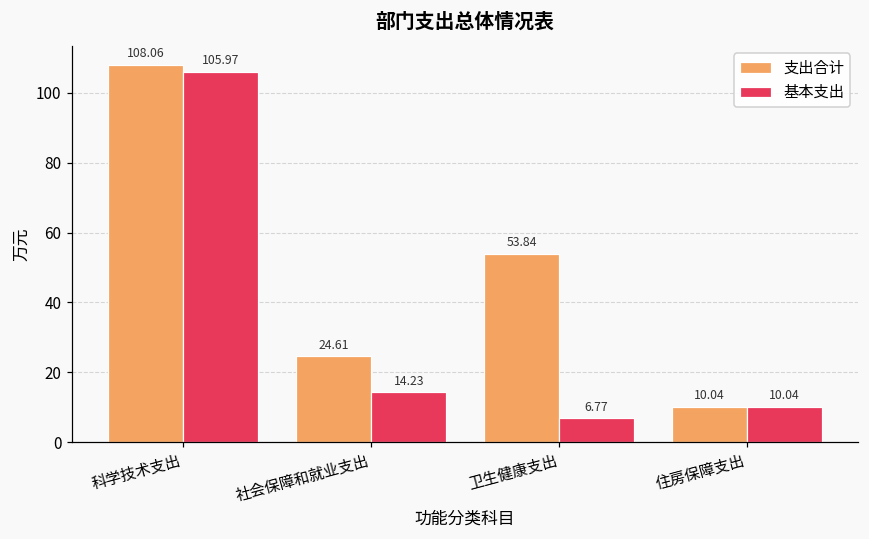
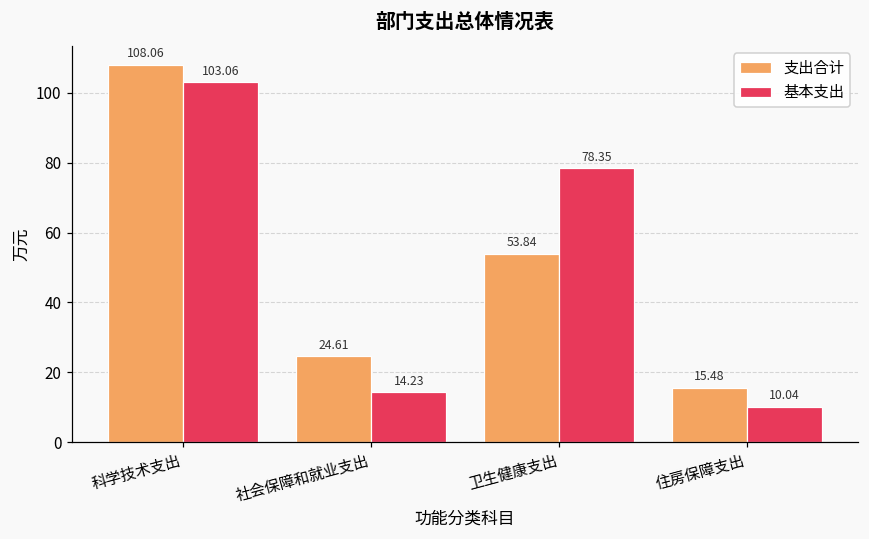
基本支出, 科学技术支出: 105.97 -> 103.06
基本支出, 卫生健康支出: 6.77 -> 78.35
支出合计, 住房保障支出: 10.04 -> 15.48
